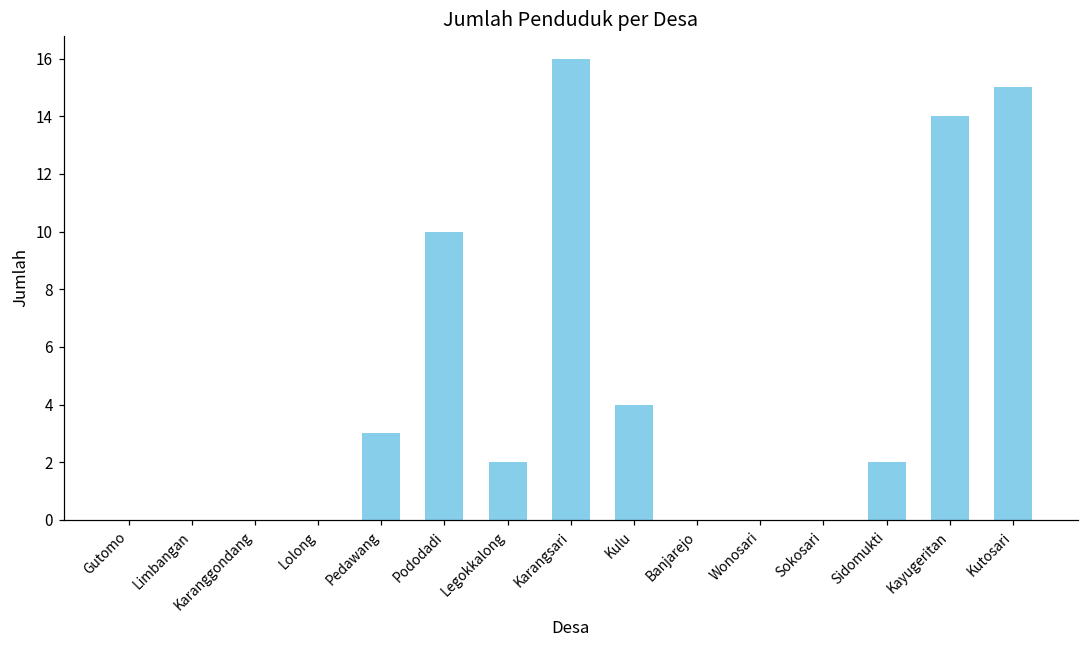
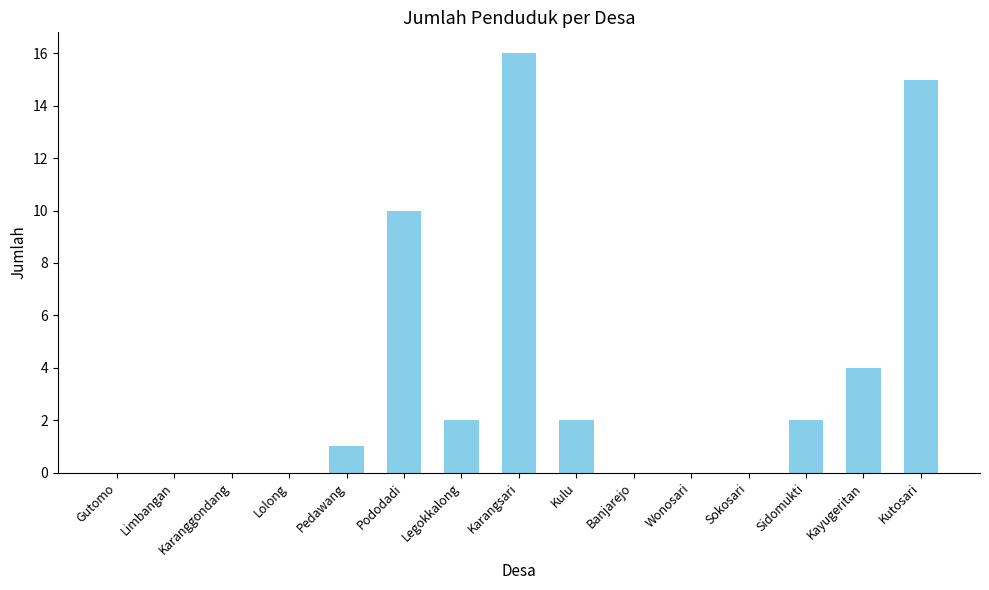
Pedawang: 3 -> 1
Kulu: 4 -> 2
Kayugeritan: 14 -> 4
